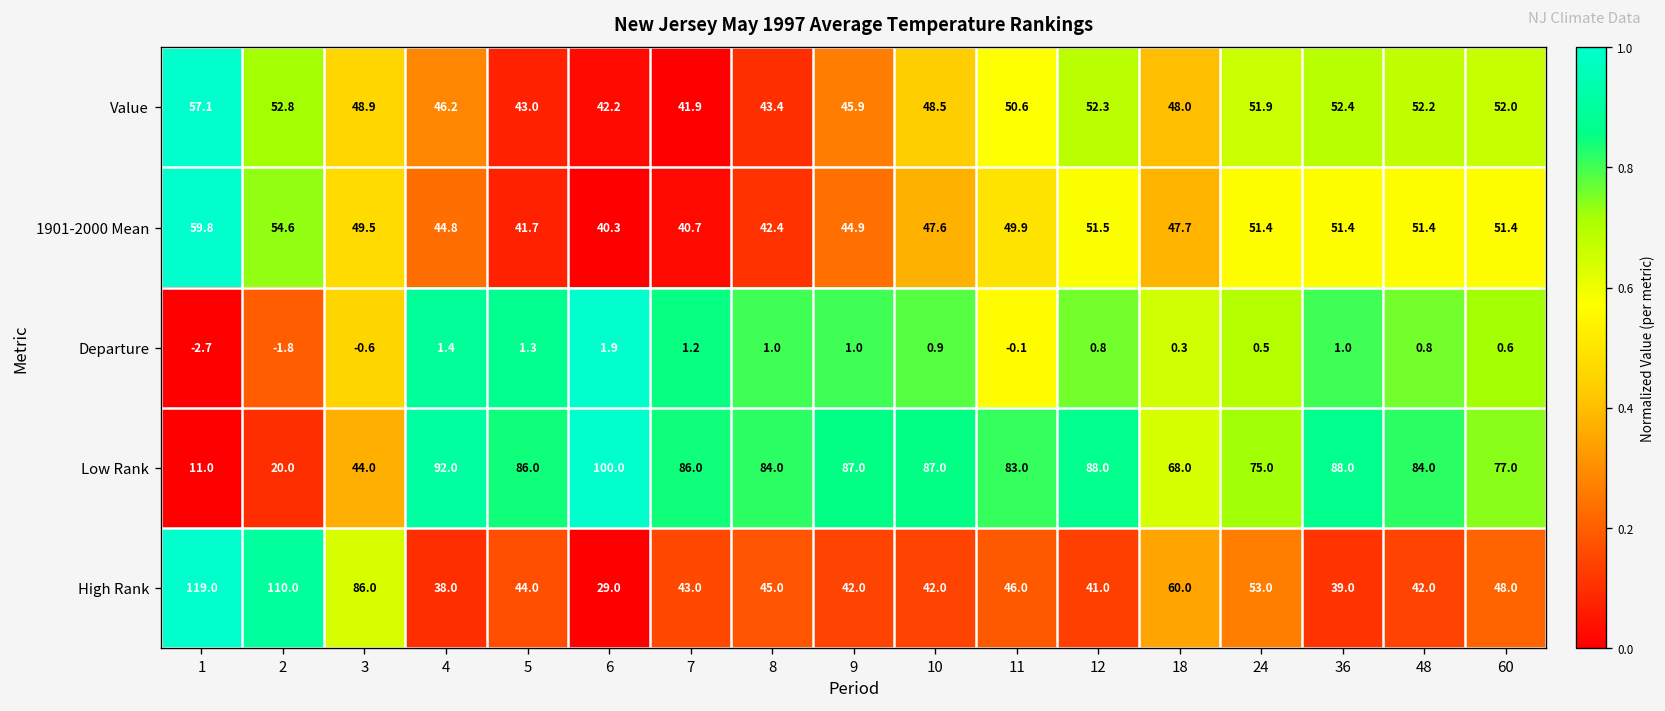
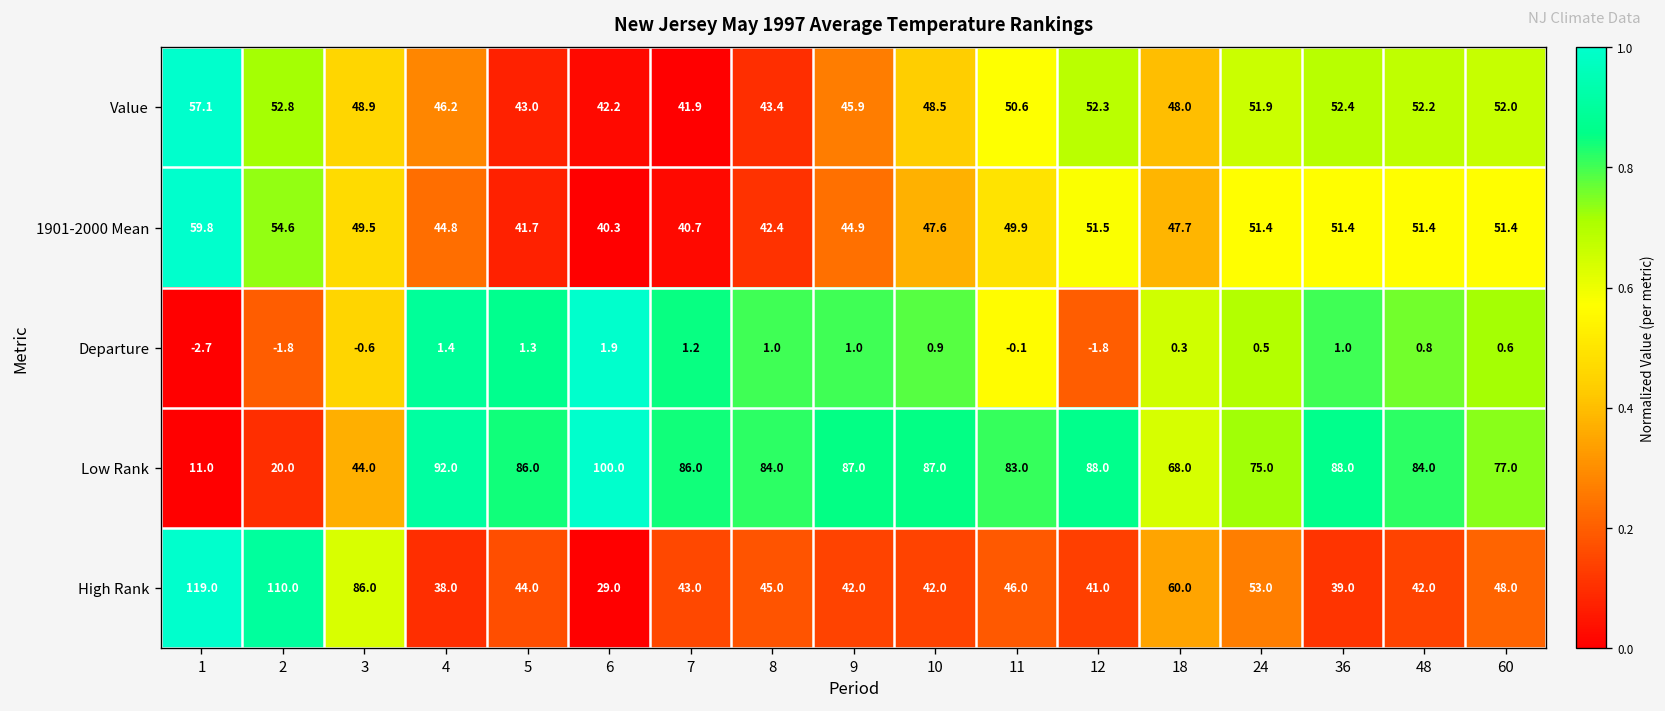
Departure, 12: 0.8 -> -1.8
